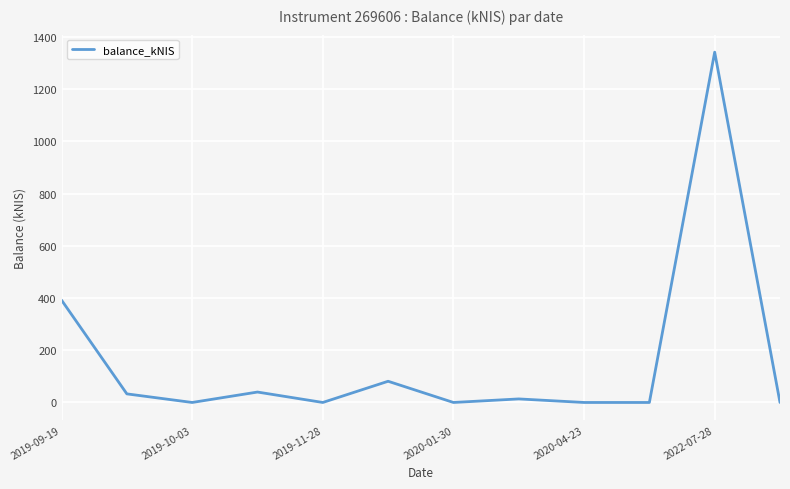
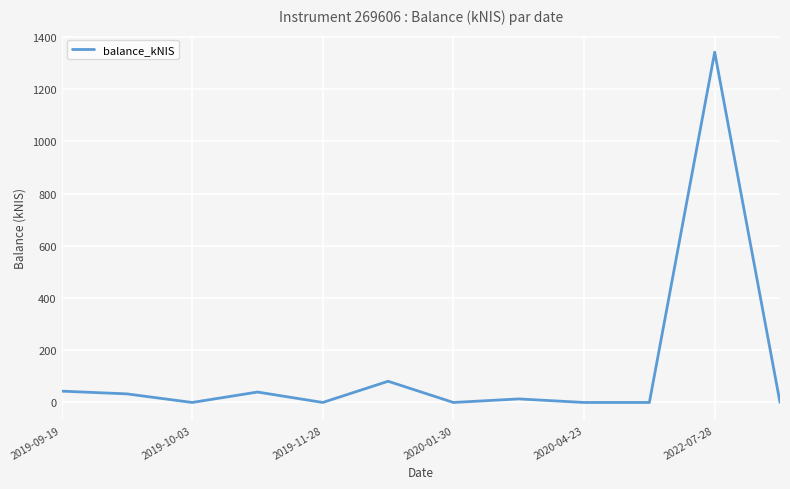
2019-09-19: 390 -> 40
